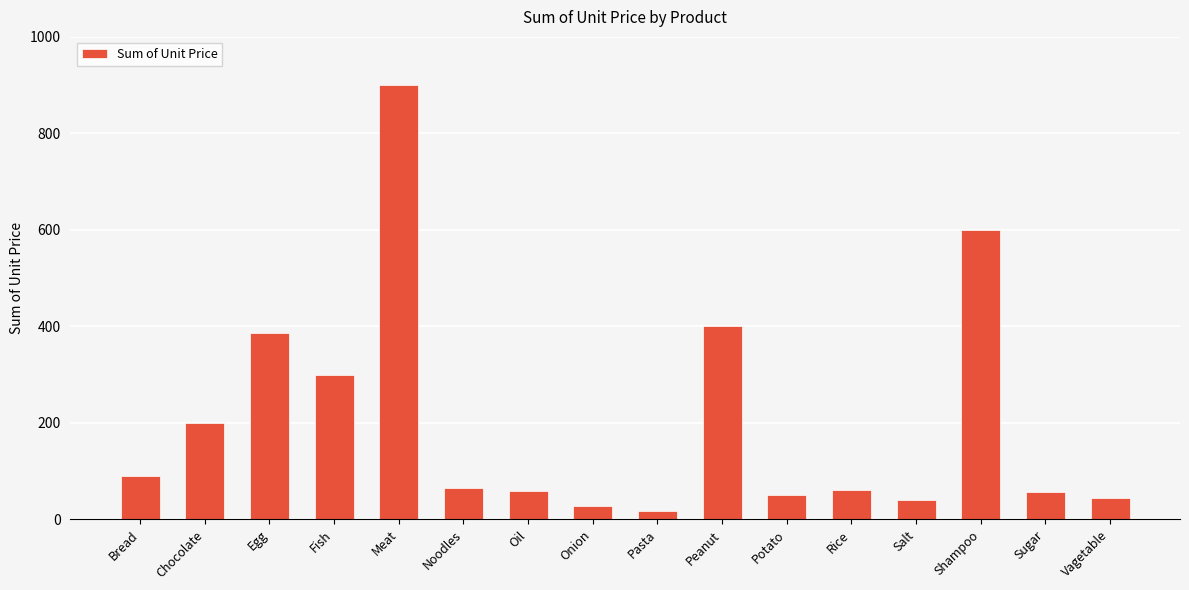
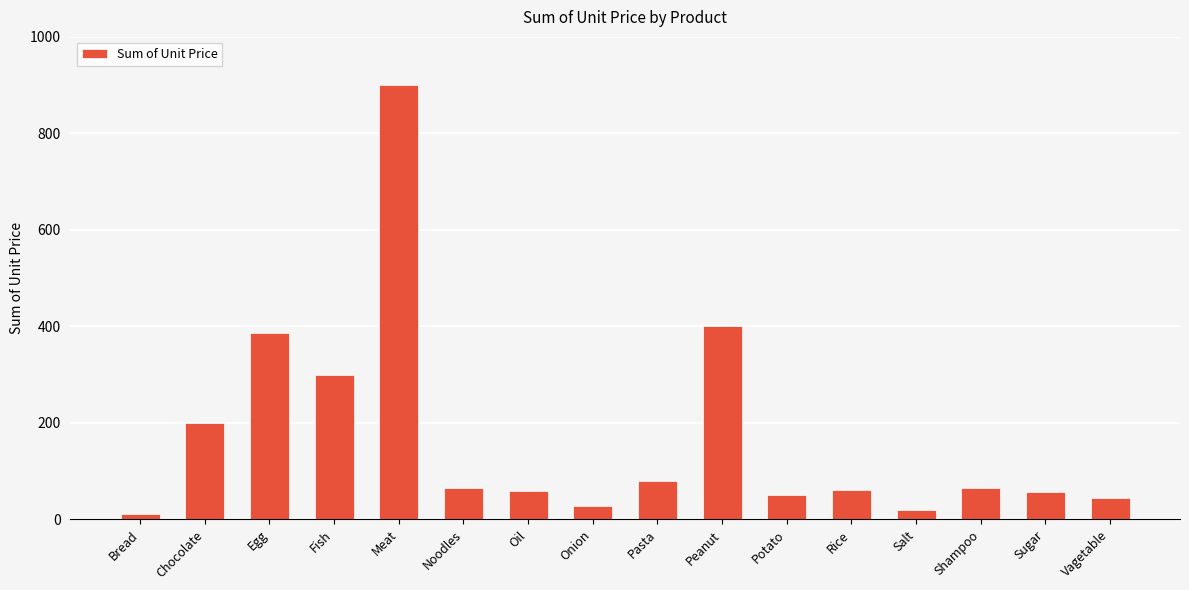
Bread: 90 -> 10
Pasta: 20 -> 80
Salt: 40 -> 20
Shampoo: 600 -> 60
